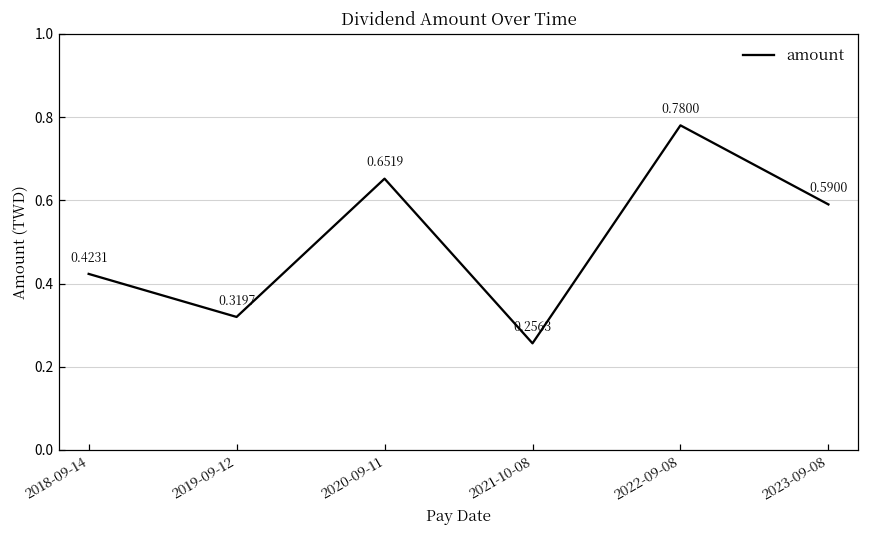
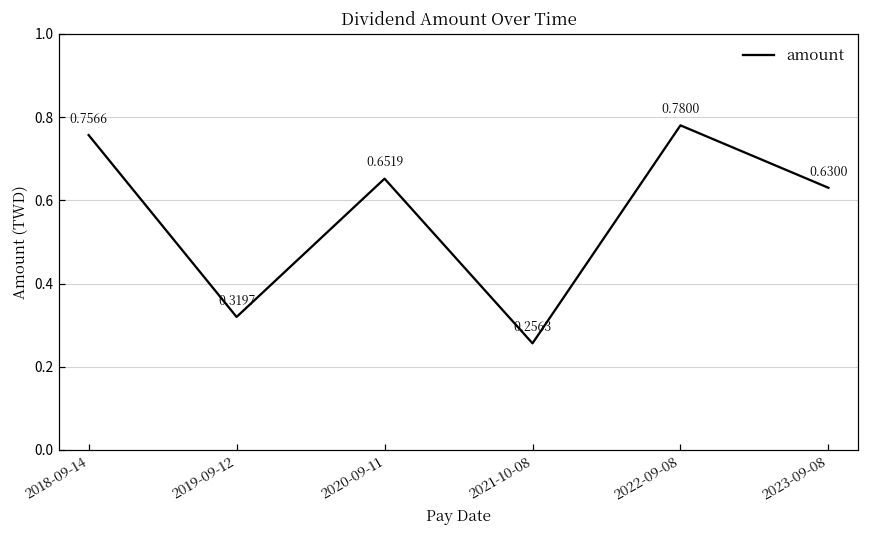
2018-09-14: 0.4231 -> 0.7566
2023-09-08: 0.5900 -> 0.6300
